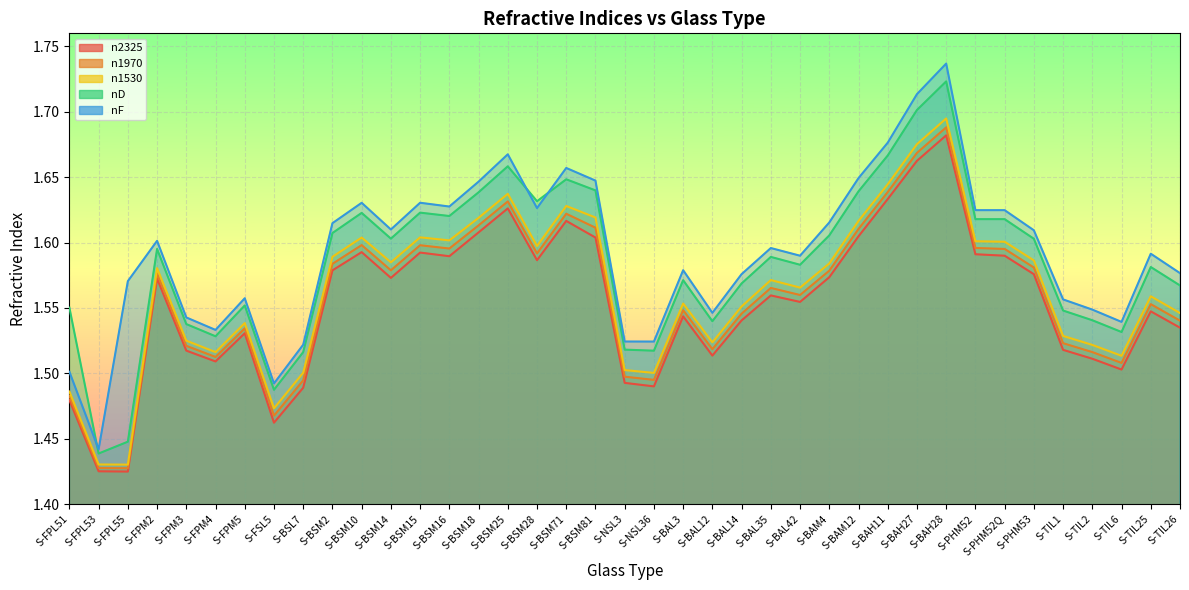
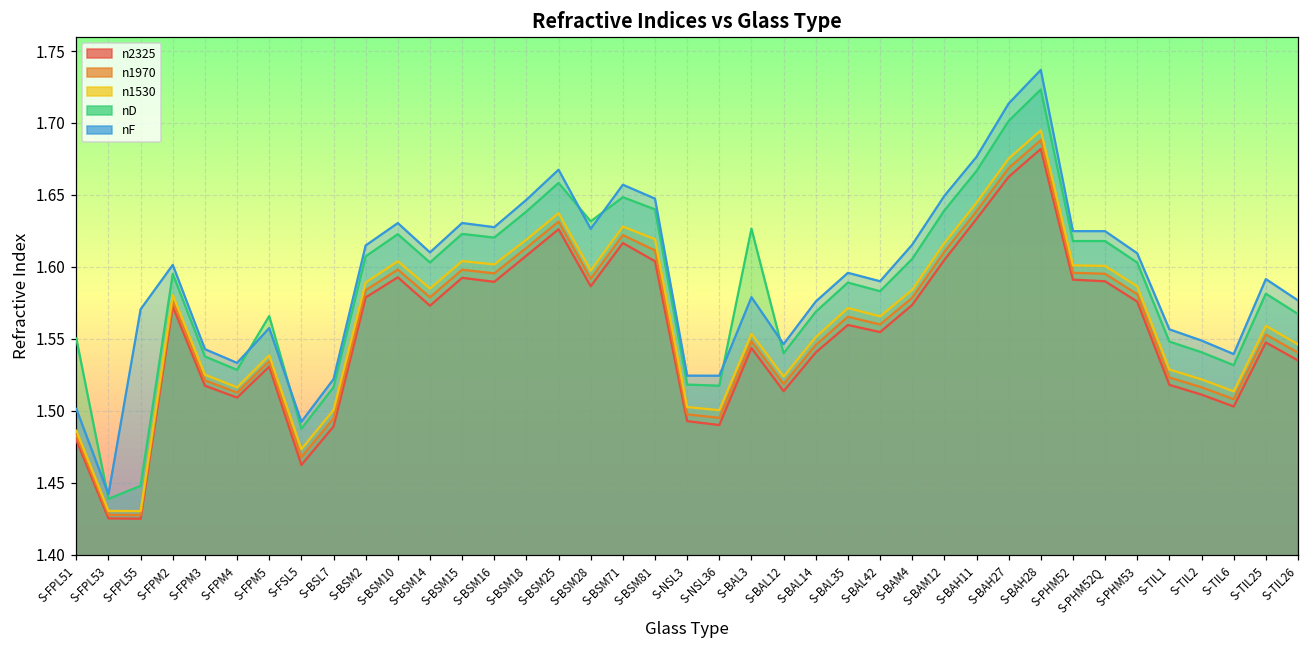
nD, S-FPM5: 1.552 -> 1.566
nD, S-BAL3: 1.571 -> 1.627
